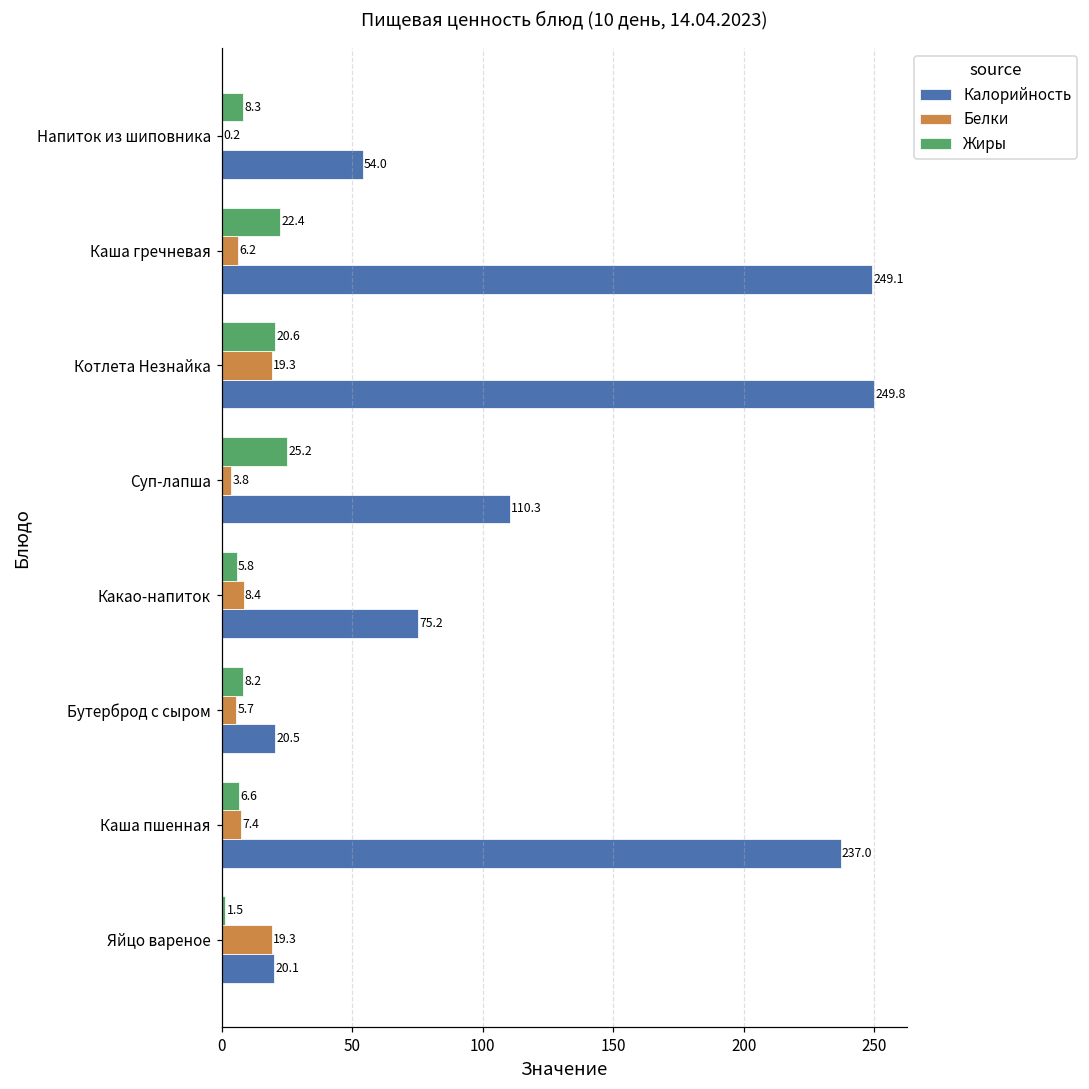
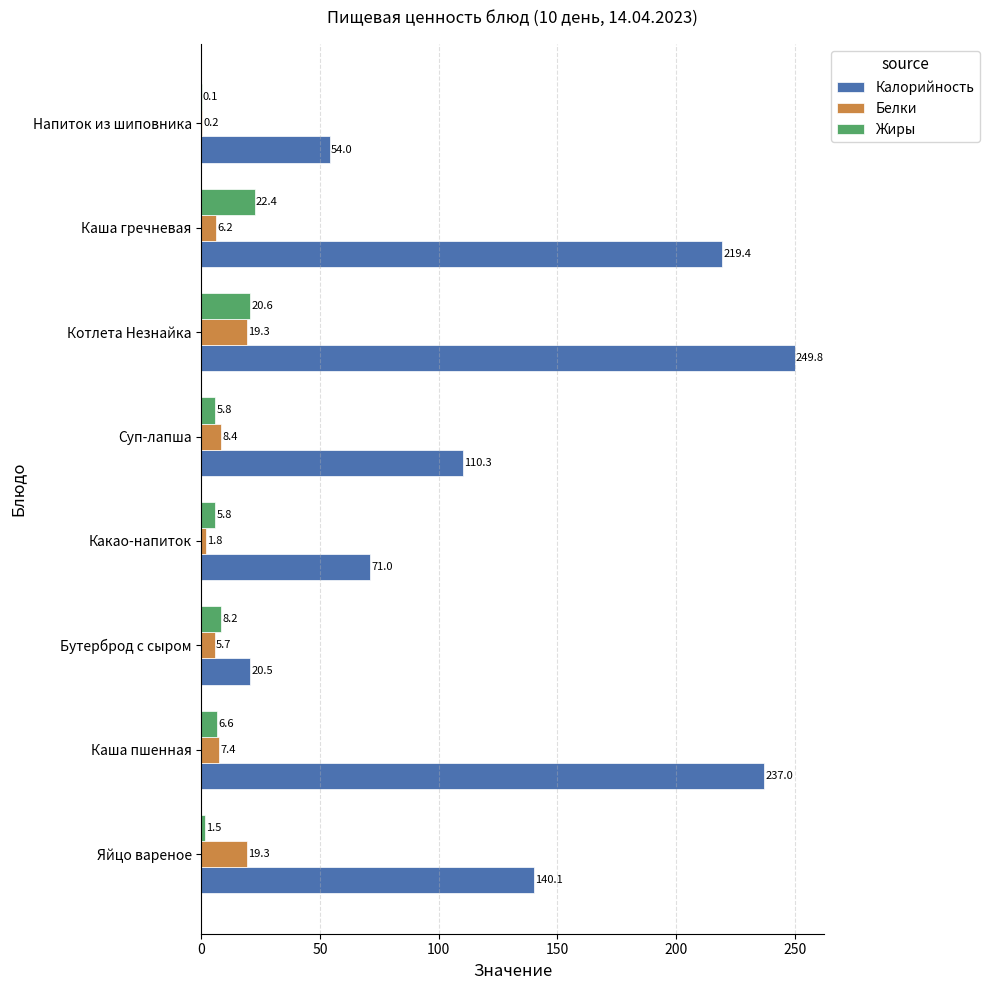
Жиры, Напиток из шиповника: 8.3 -> 0.1
Калорийность, Каша гречневая: 249.1 -> 219.4
Жиры, Суп-лапша: 25.2 -> 5.8
Белки, Суп-лапша: 3.8 -> 8.4
Белки, Какао-напиток: 8.4 -> 1.8
Калорийность, Какао-напиток: 75.2 -> 71.0
Калорийность, Яйцо вареное: 20.1 -> 140.1
